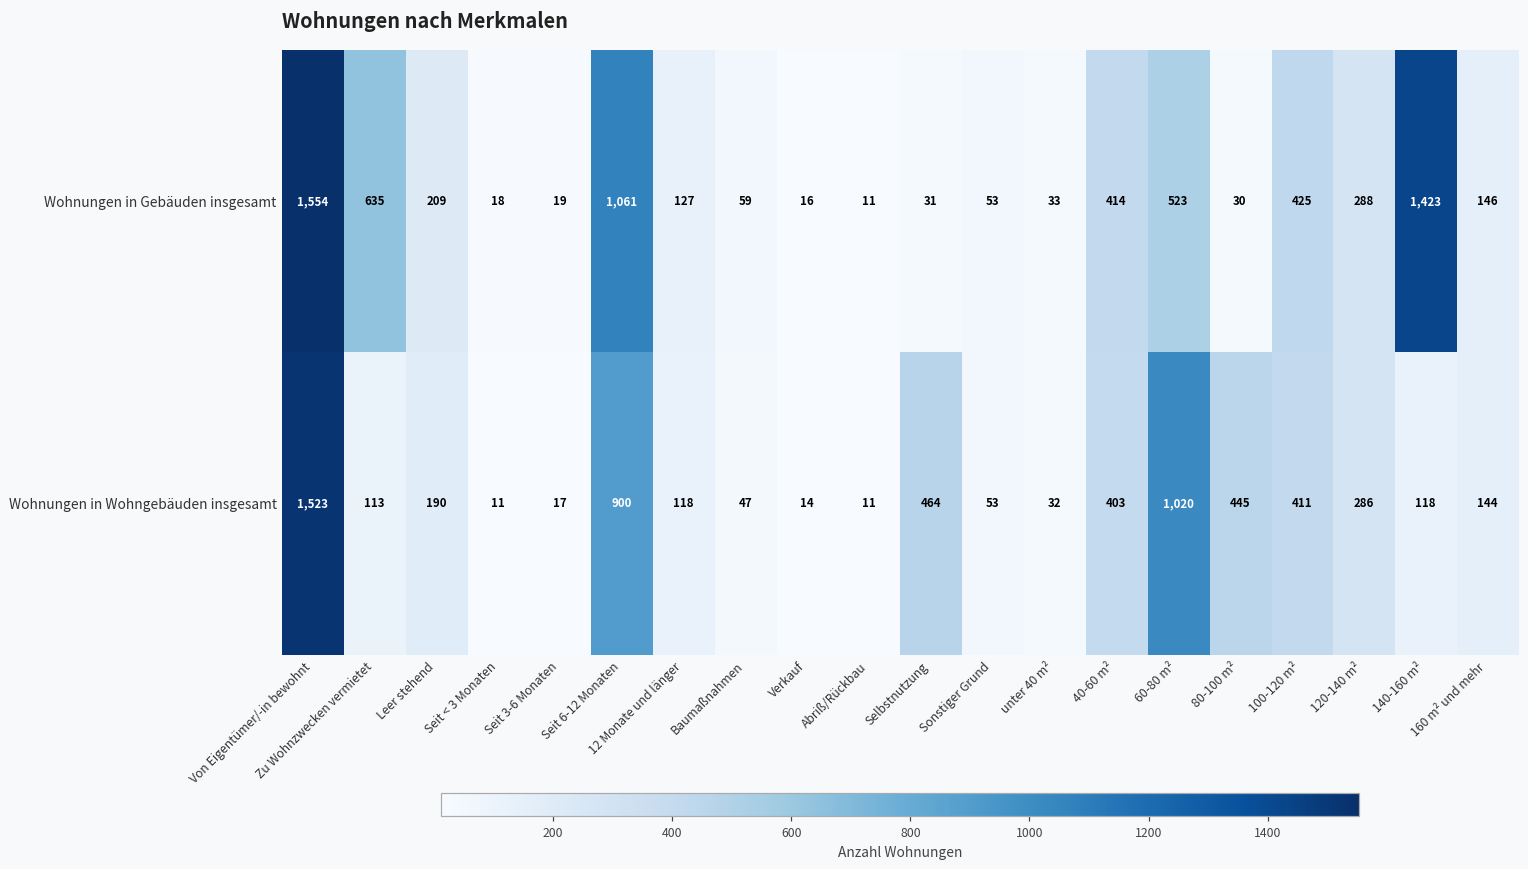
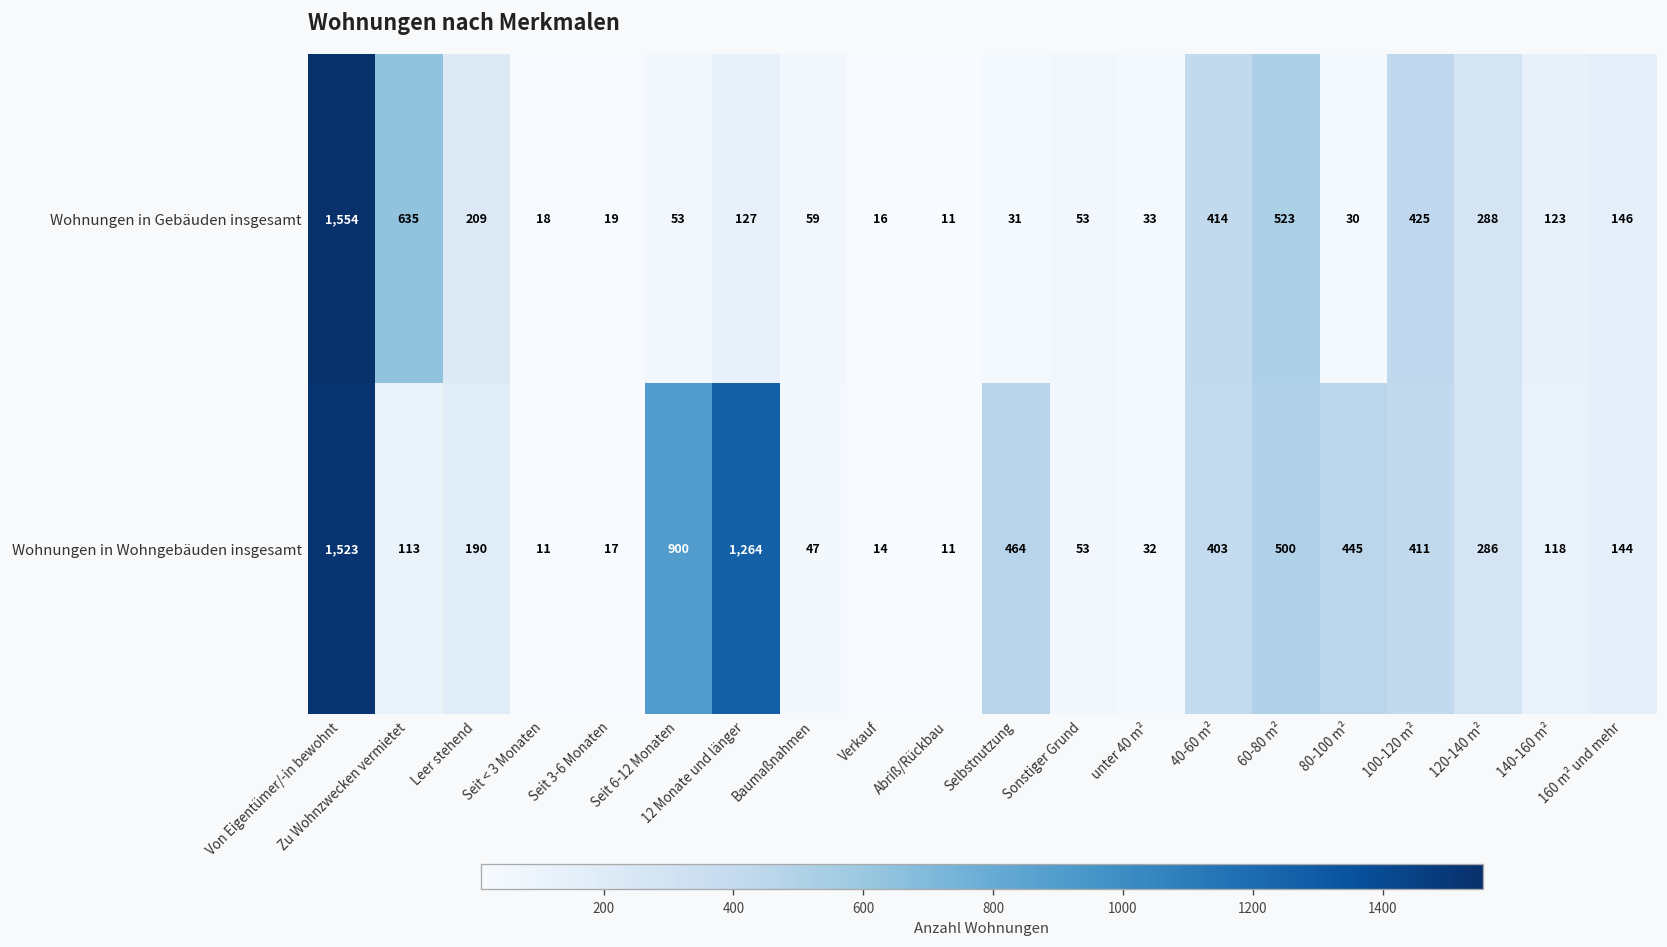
Wohnungen in Gebäuden insgesamt, Seit 6-12 Monaten: 1,061 -> 53
Wohnungen in Gebäuden insgesamt, 140-160 m²: 1,423 -> 123
Wohnungen in Wohngebäuden insgesamt, 12 Monate und länger: 118 -> 1,264
Wohnungen in Wohngebäuden insgesamt, 60-80 m²: 1,020 -> 500
